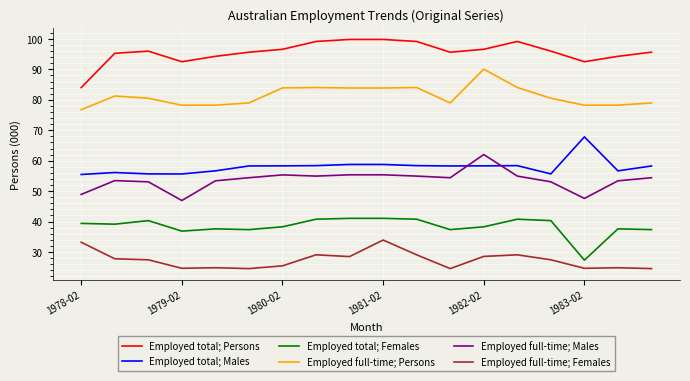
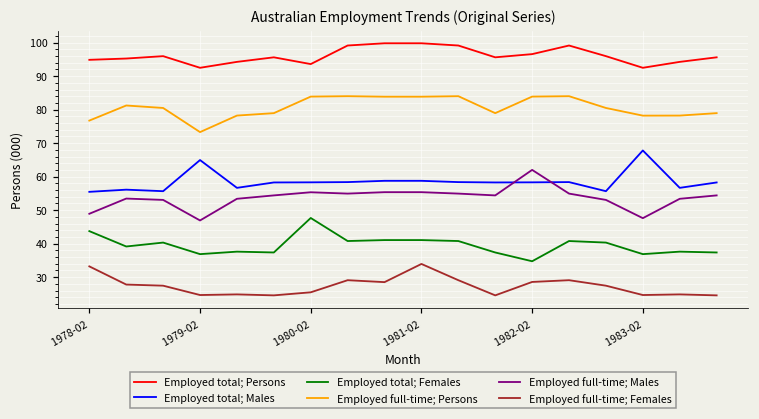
Employed total; Persons, 1978-02: 84 -> 95
Employed total; Females, 1978-02: 39 -> 44
Employed total; Males, 1979-02: 56 -> 65
Employed full-time; Persons, 1979-02: 78 -> 73
Employed total; Persons, 1980-02: 97 -> 94
Employed total; Females, 1980-02: 38 -> 48
Employed total; Females, 1982-02: 38 -> 35
Employed full-time; Persons, 1982-02: 90 -> 84
Employed total; Females, 1983-02: 27 -> 37
